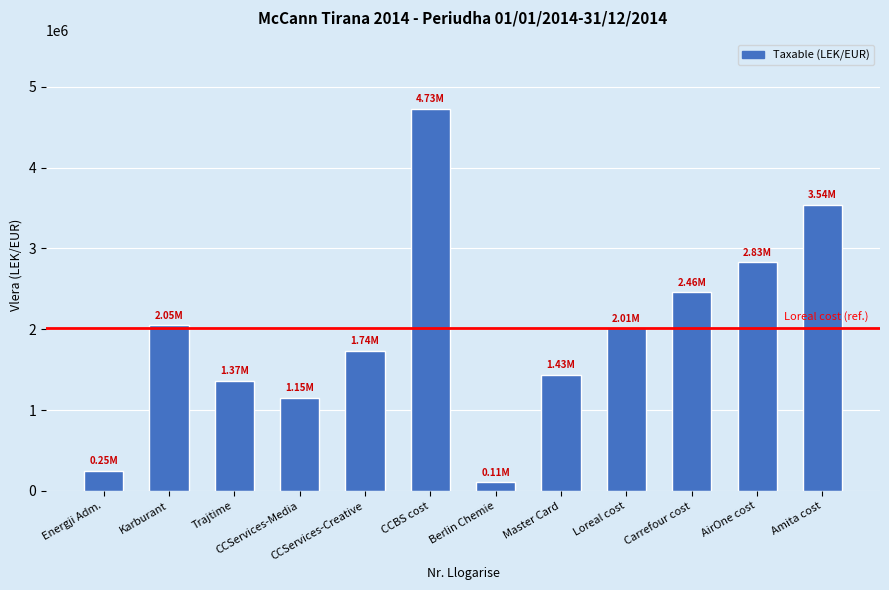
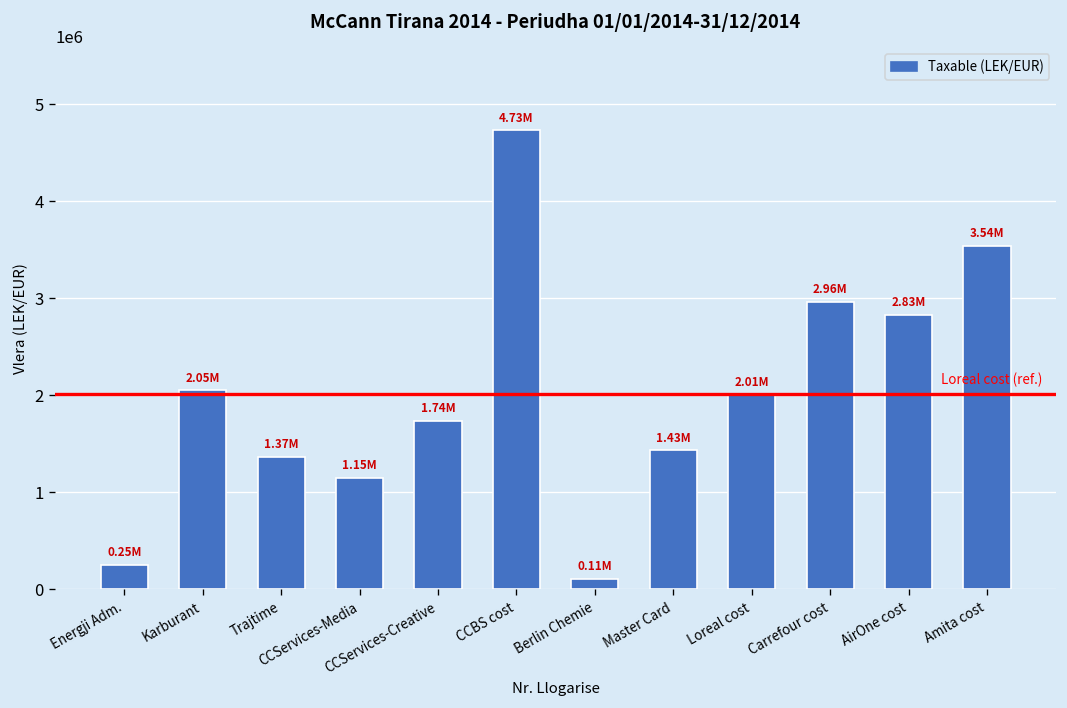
Carrefour cost: 2.46M -> 2.96M
